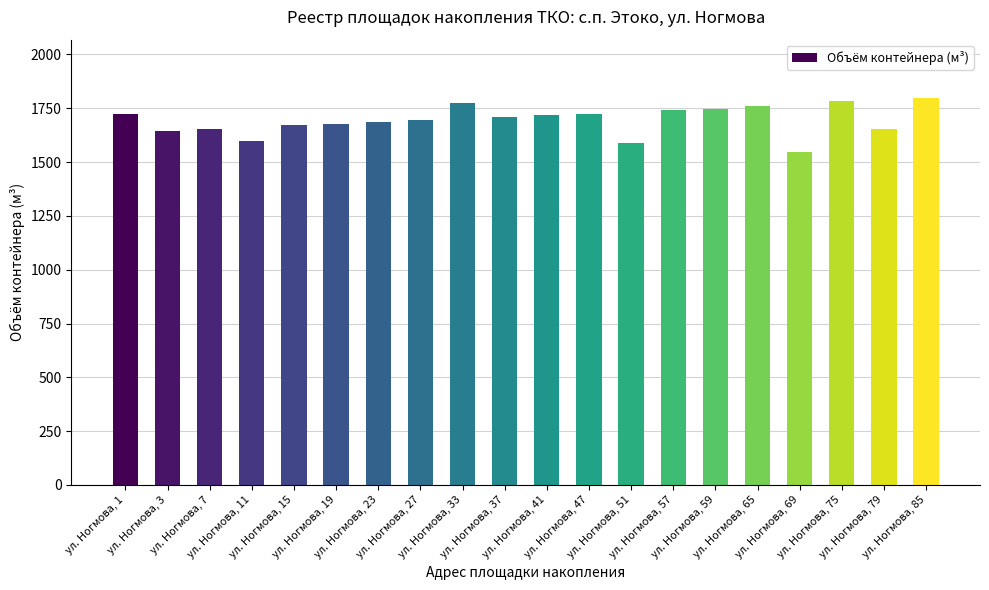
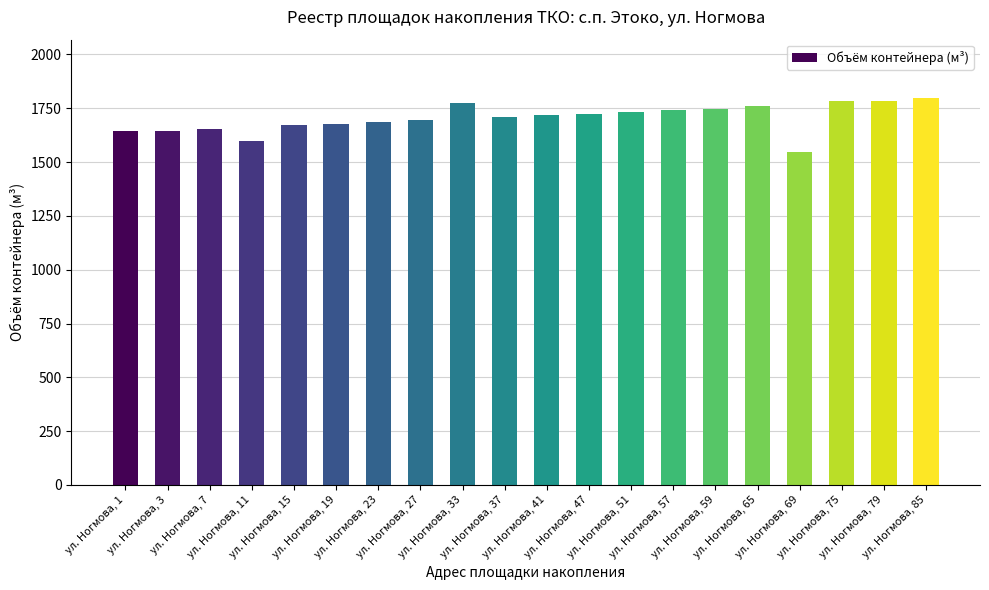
ул. Ногмова, 1: 1730 -> 1640
ул. Ногмова, 51: 1590 -> 1740
ул. Ногмова, 79: 1660 -> 1780
